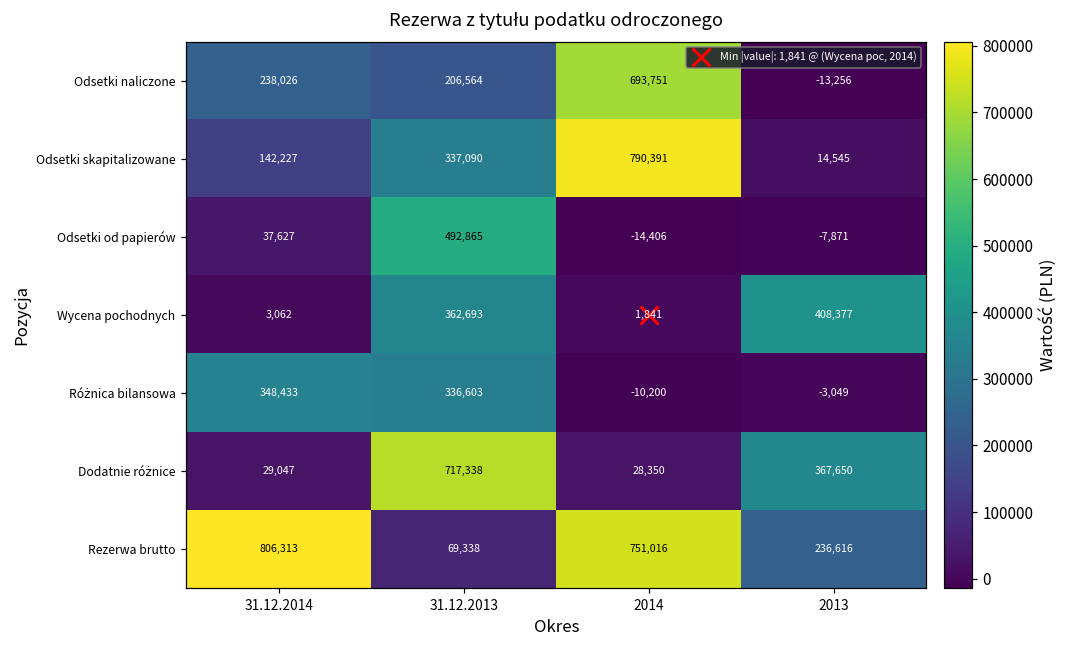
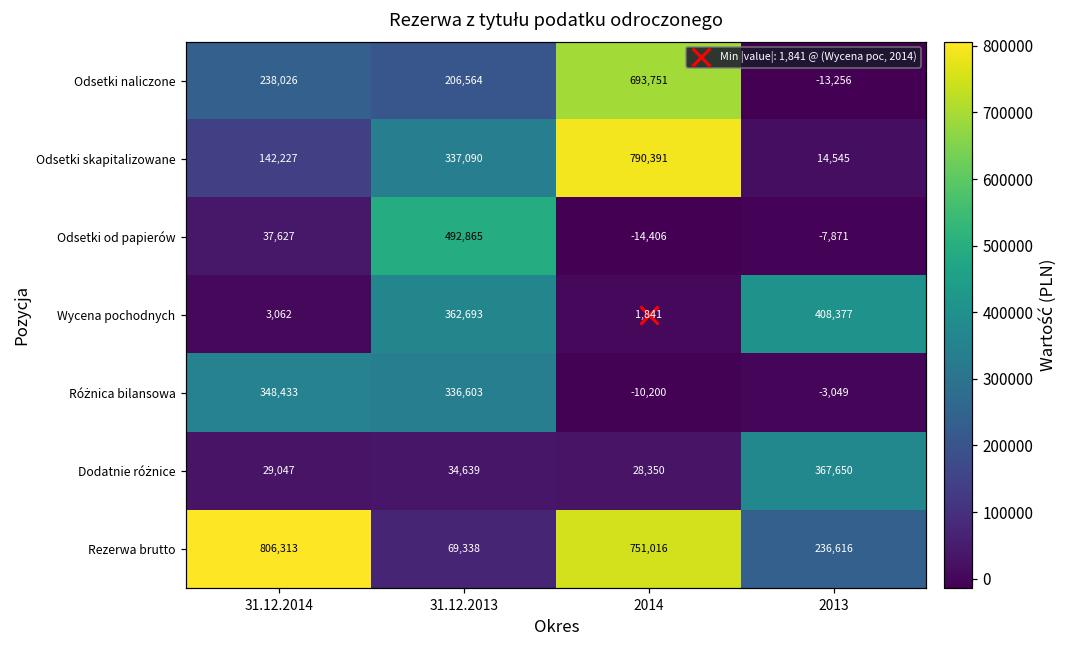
Dodatnie różnice, 31.12.2013: 717,338 -> 34,639
